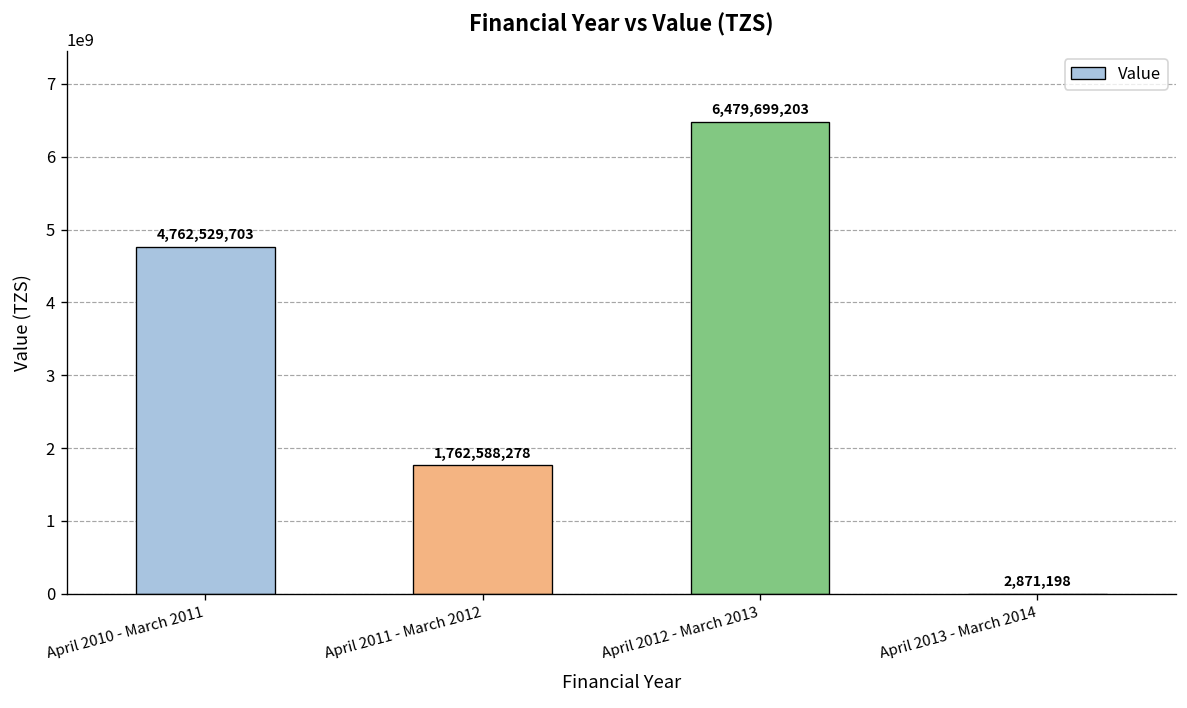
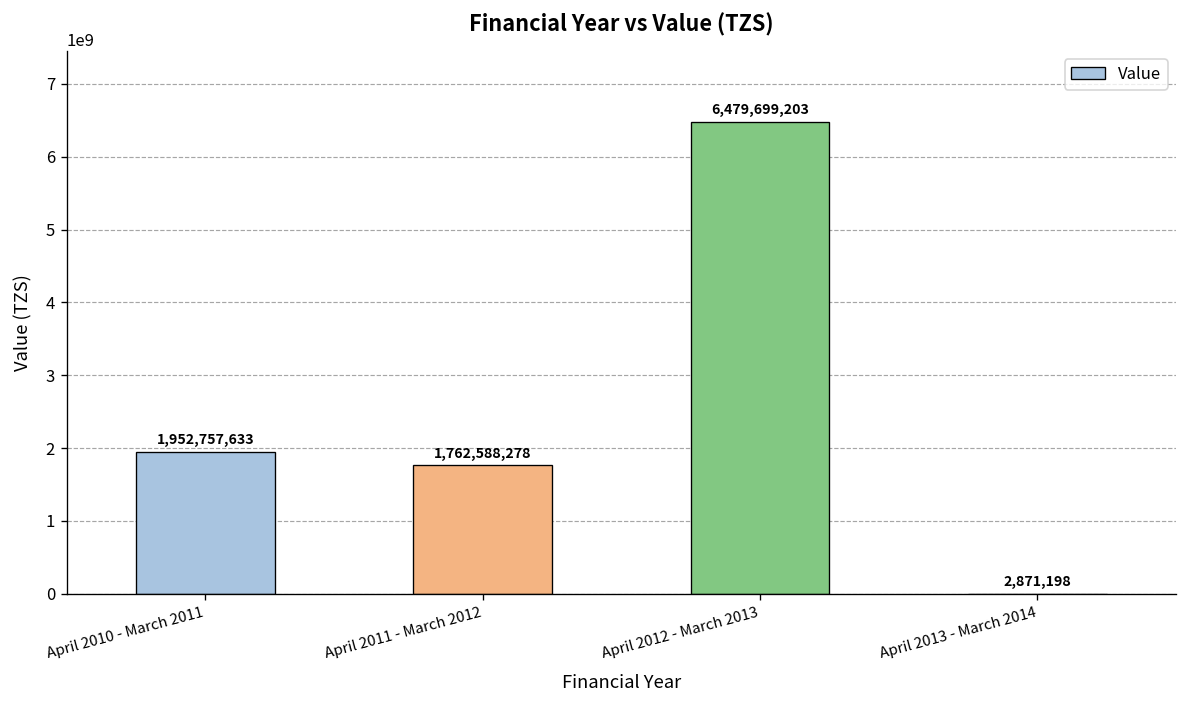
April 2010 - March 2011: 4,762,529,703 -> 1,952,757,633
